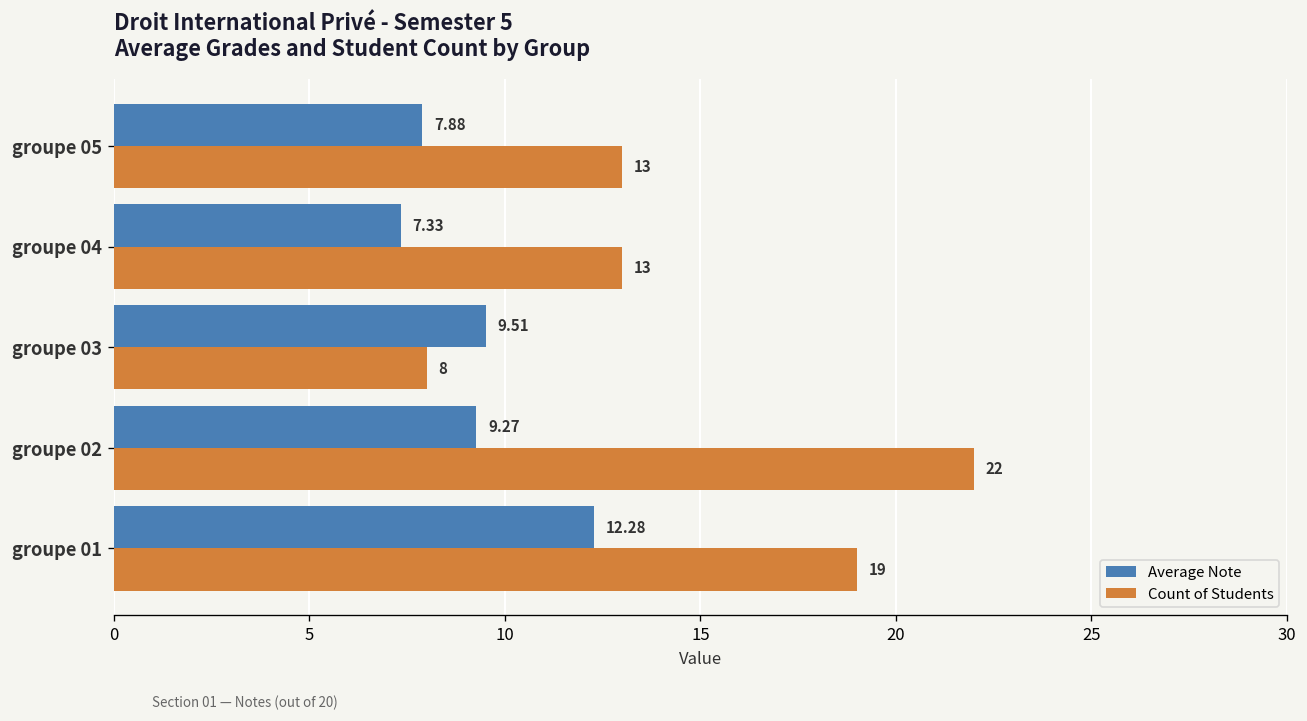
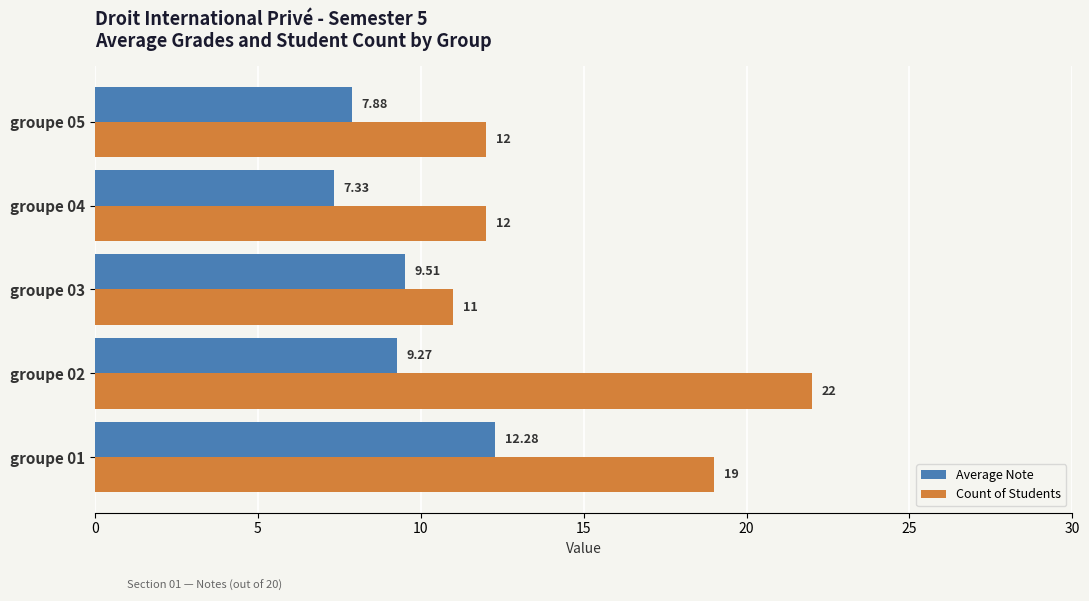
Count of Students, groupe 05: 13 -> 12
Count of Students, groupe 04: 13 -> 12
Count of Students, groupe 03: 8 -> 11
